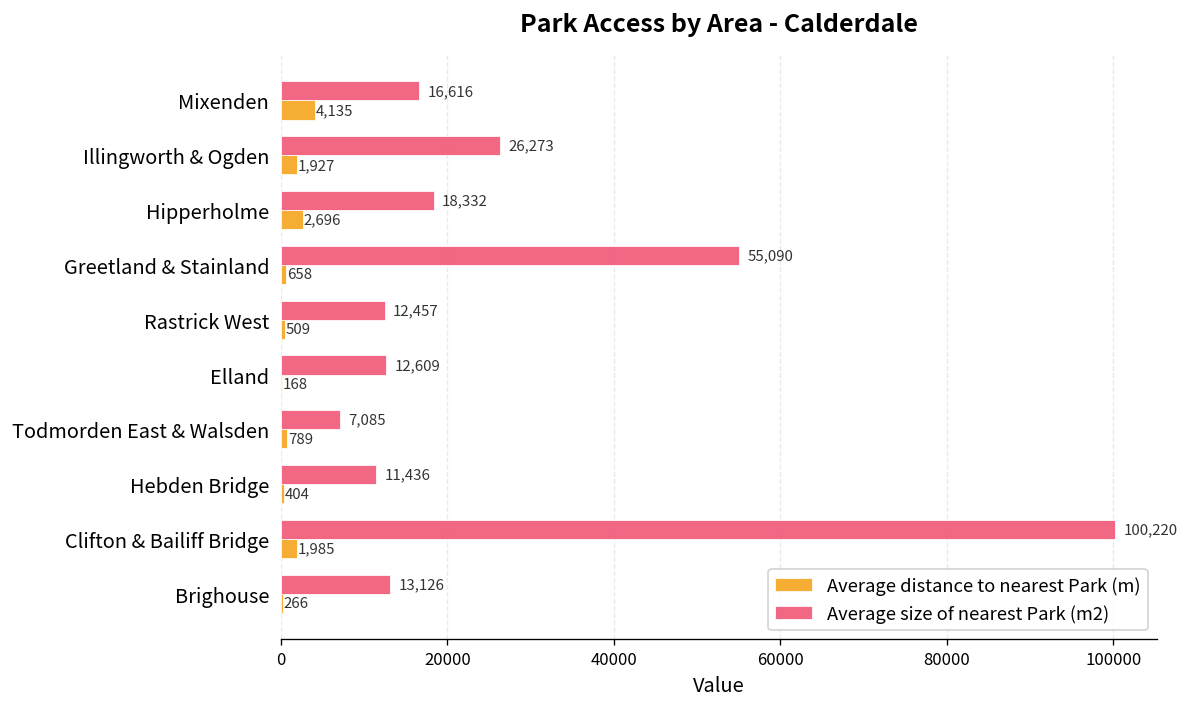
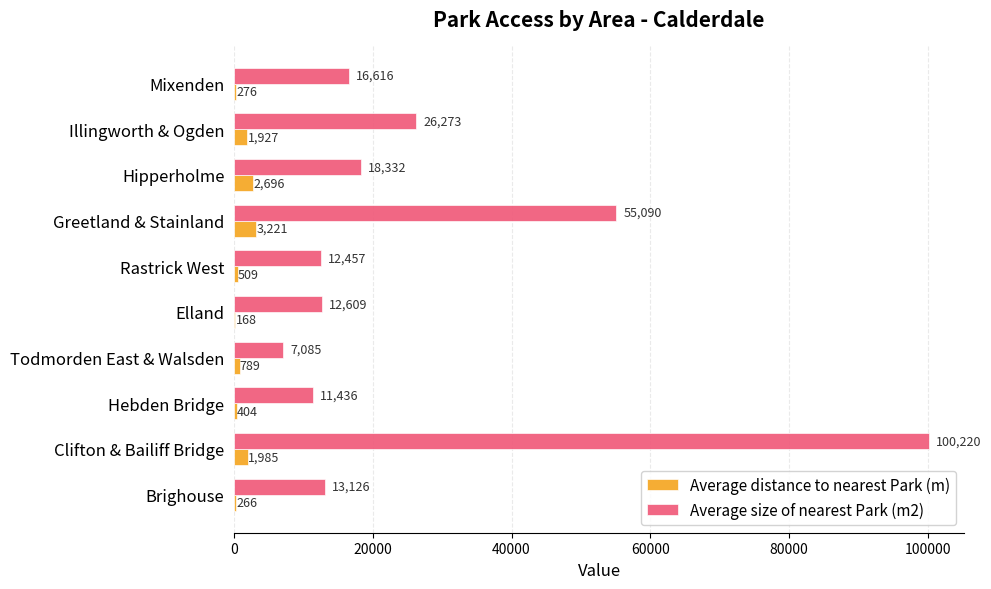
Average distance to nearest Park (m), Mixenden: 4,135 -> 276
Average distance to nearest Park (m), Greetland & Stainland: 658 -> 3,221
